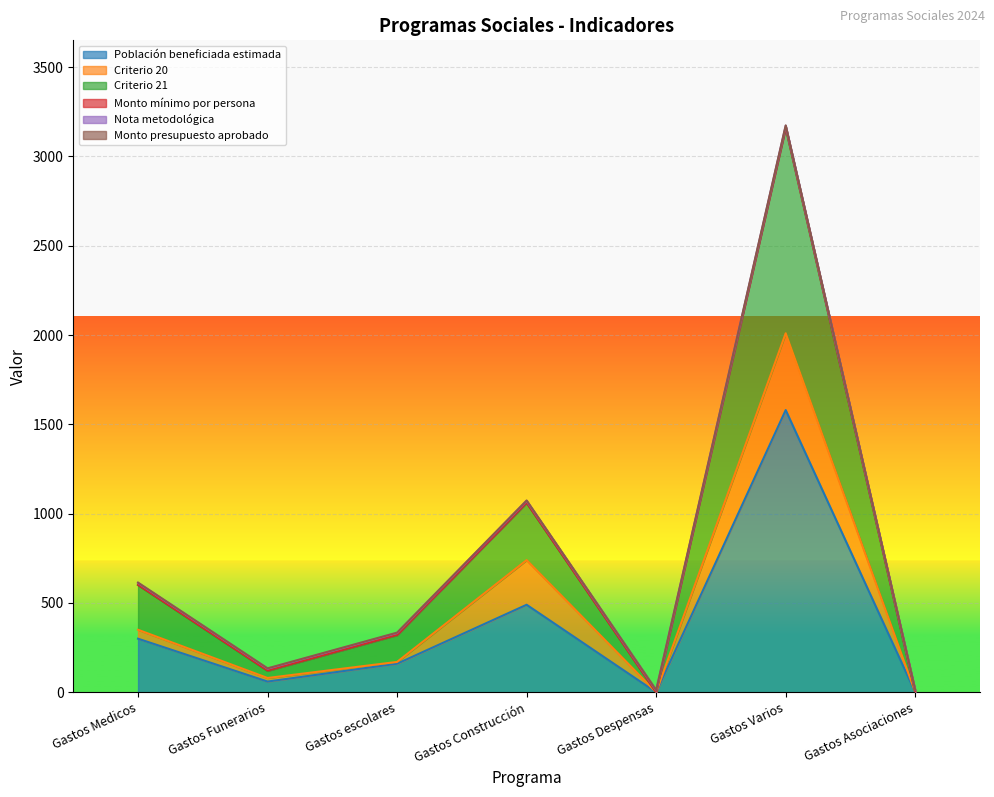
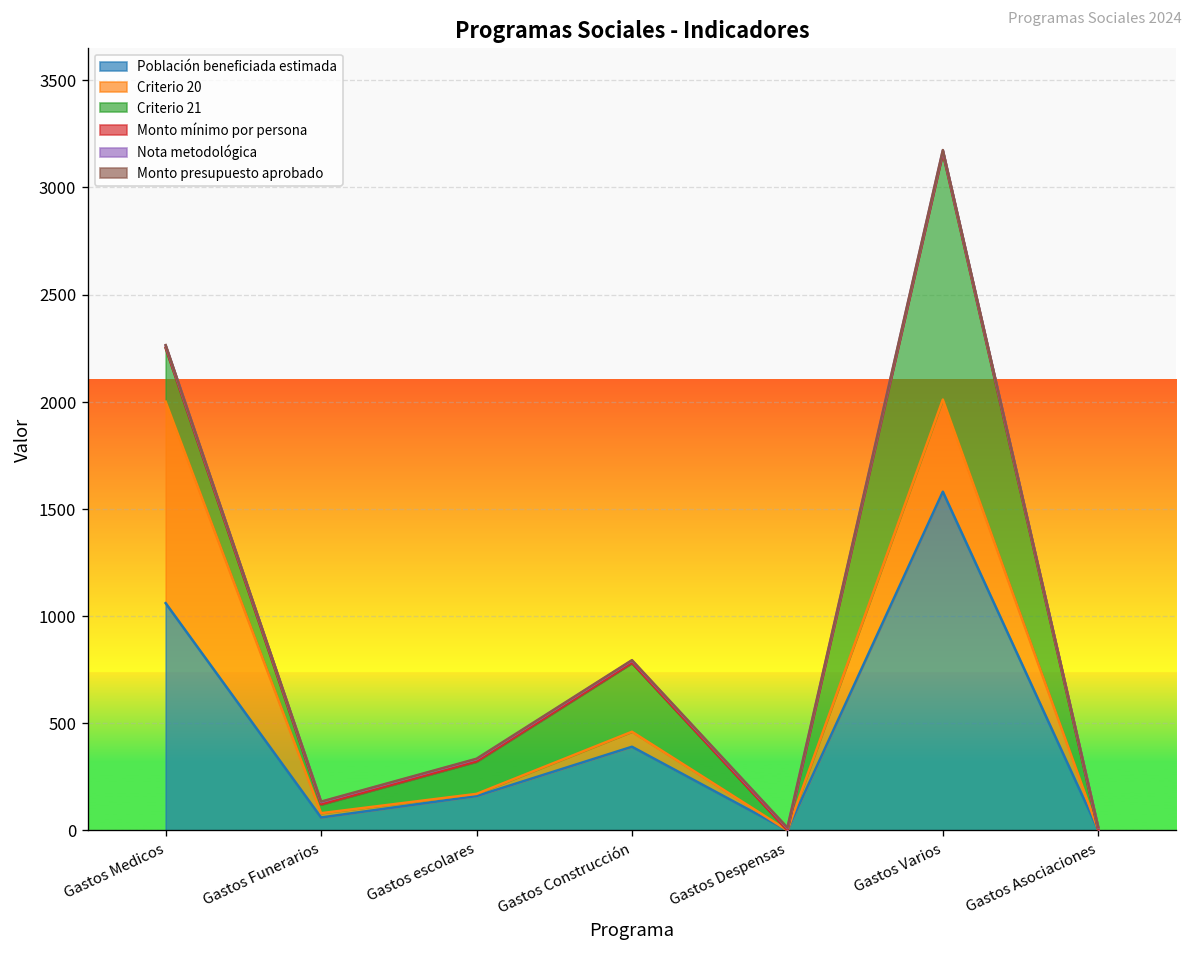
Población beneficiada estimada, Gastos Medicos: 300 -> 1060
Criterio 20, Gastos Medicos: 50 -> 940
Población beneficiada estimada, Gastos Construcción: 490 -> 390
Criterio 20, Gastos Construcción: 250 -> 70
